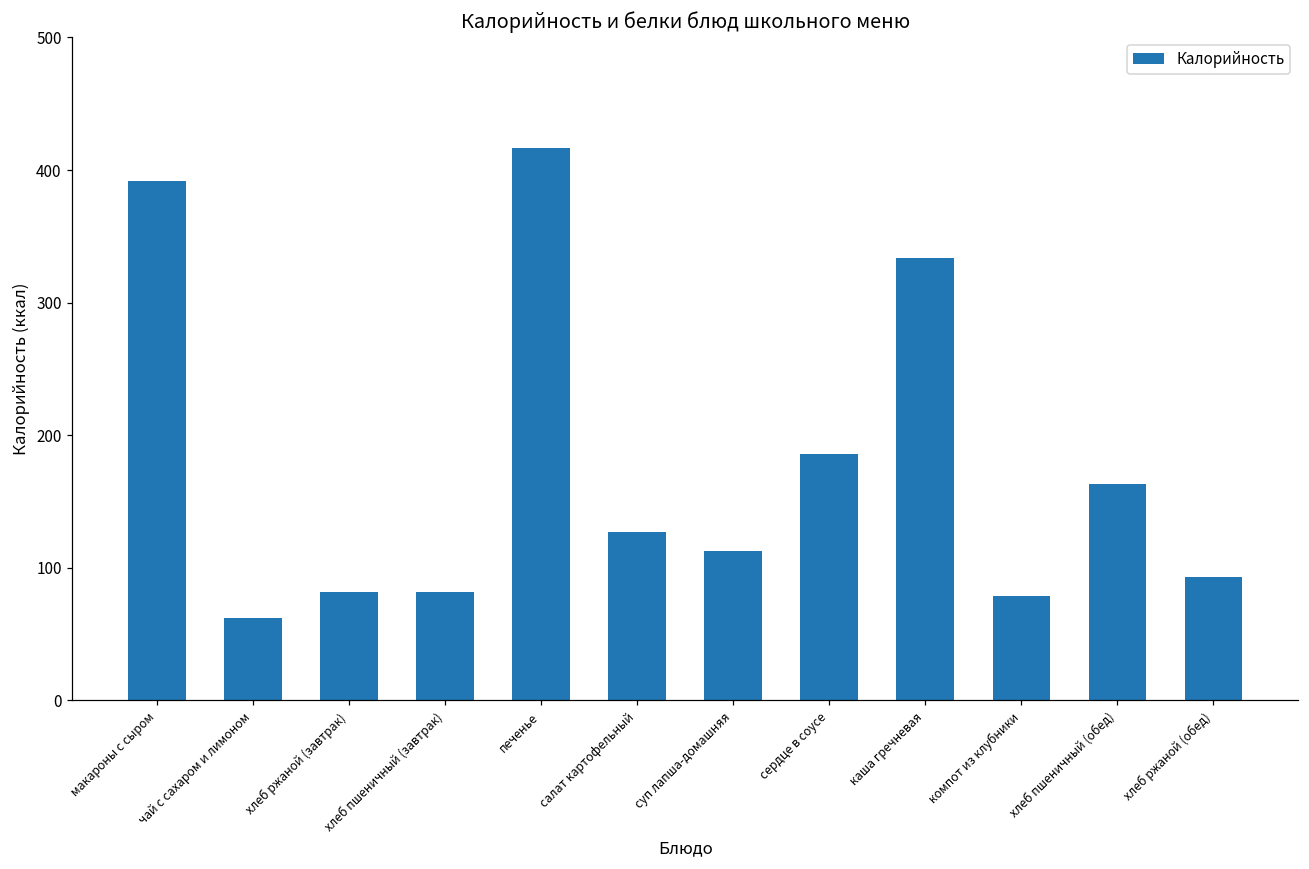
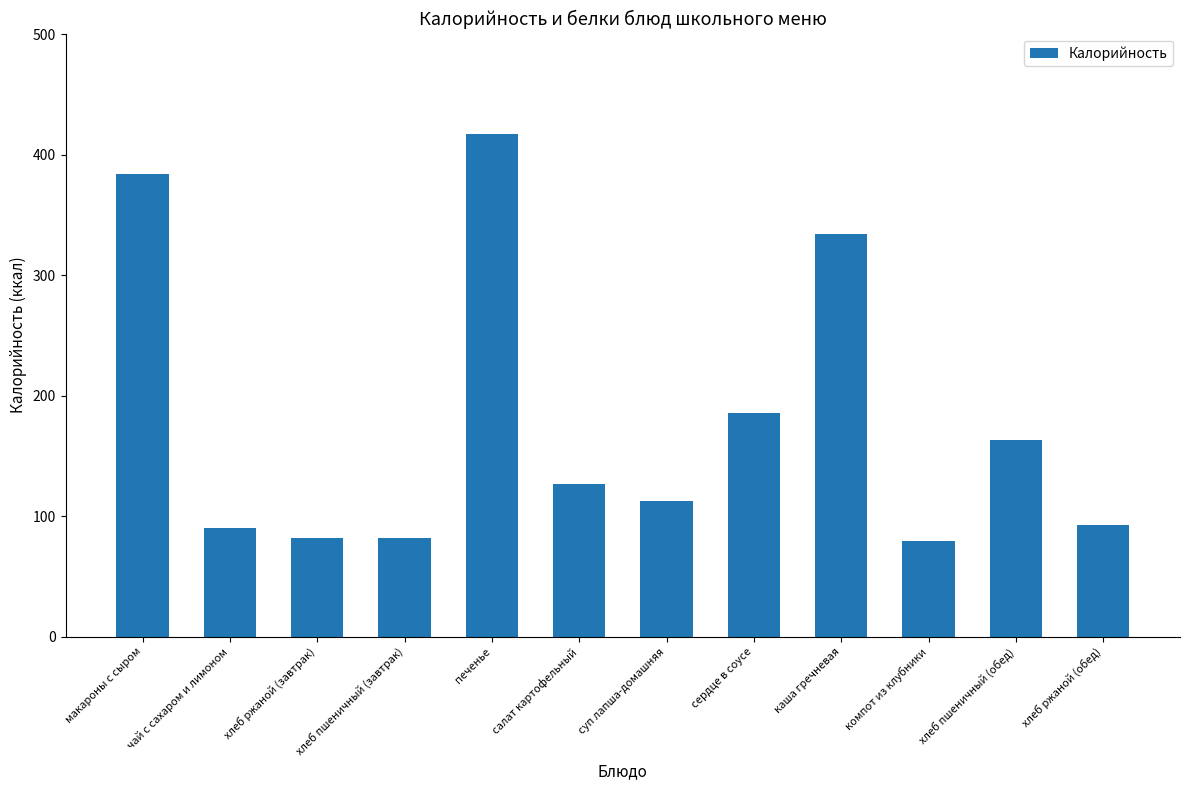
макароны с сыром: 392 -> 384
чай с сахаром и лимоном: 62 -> 90
